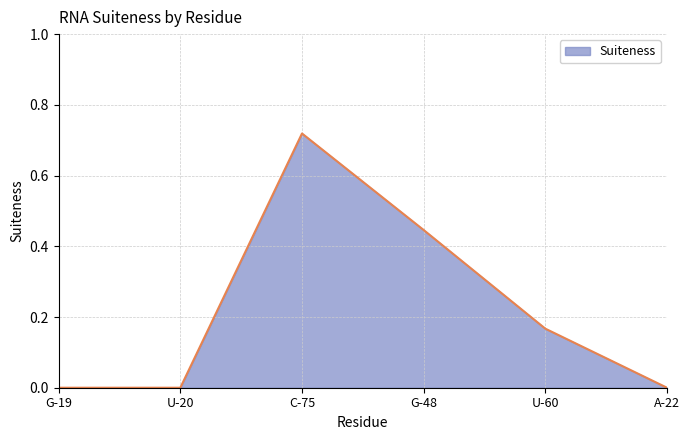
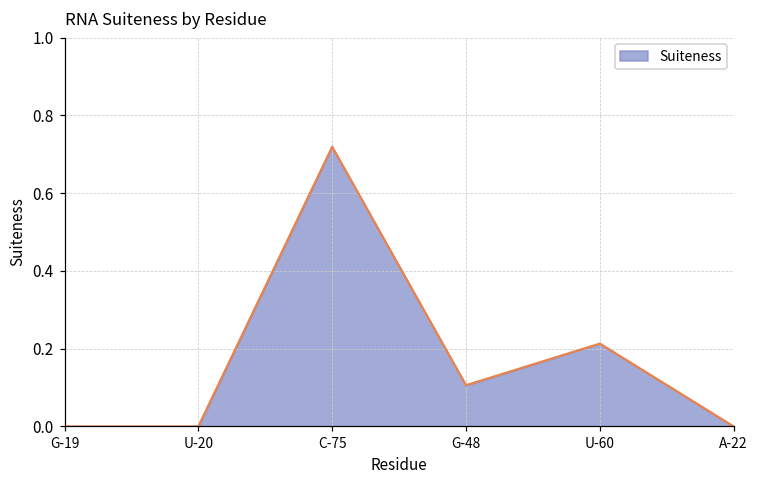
G-48: 0.45 -> 0.11
U-60: 0.17 -> 0.21
